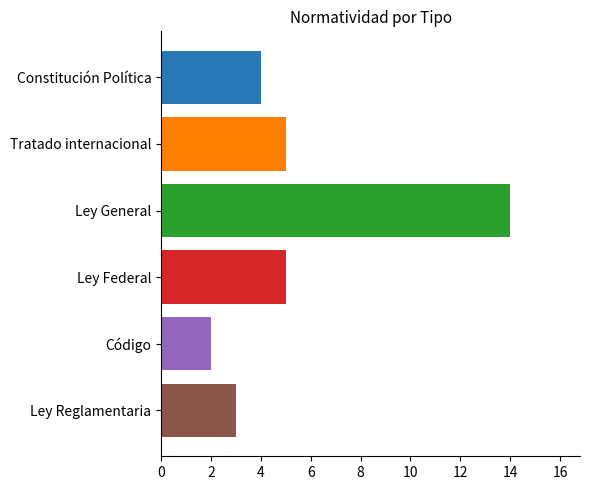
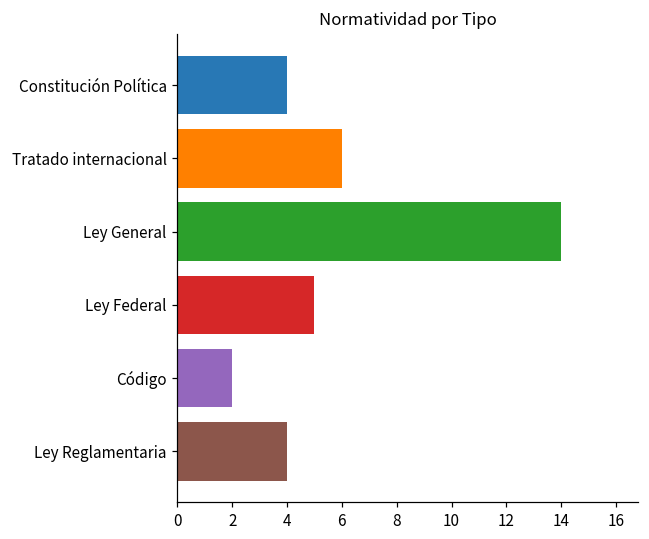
Tratado internacional: 5 -> 6
Ley Reglamentaria: 3 -> 4
